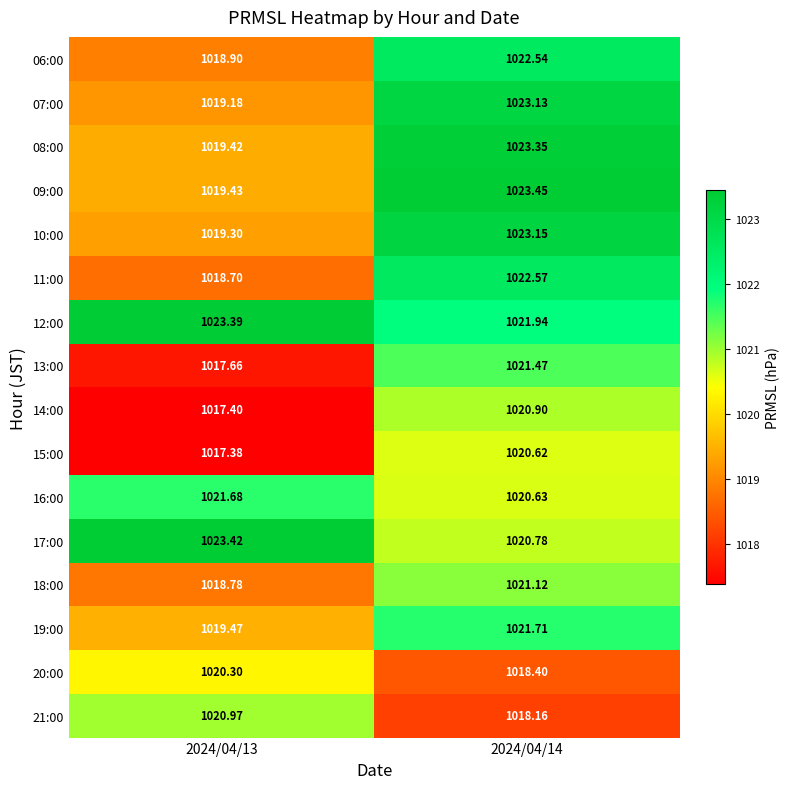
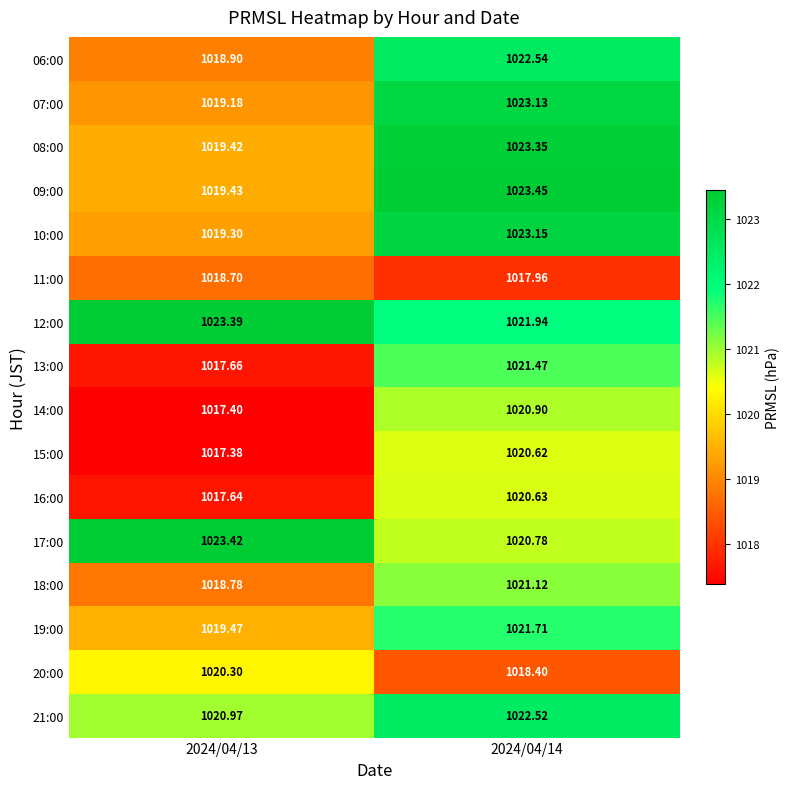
11:00, 2024/04/14: 1022.57 -> 1017.96
16:00, 2024/04/13: 1021.68 -> 1017.64
21:00, 2024/04/14: 1018.16 -> 1022.52
